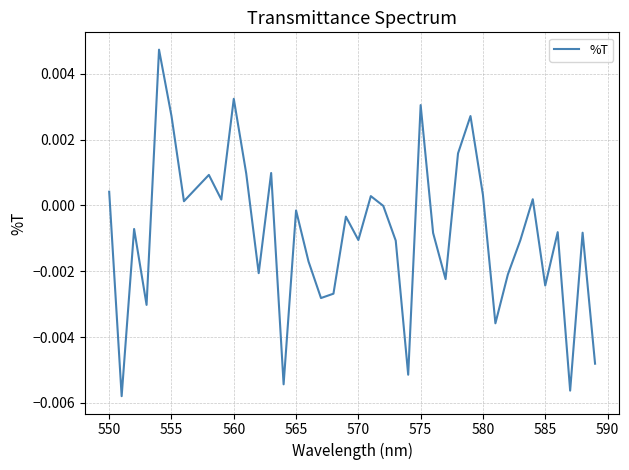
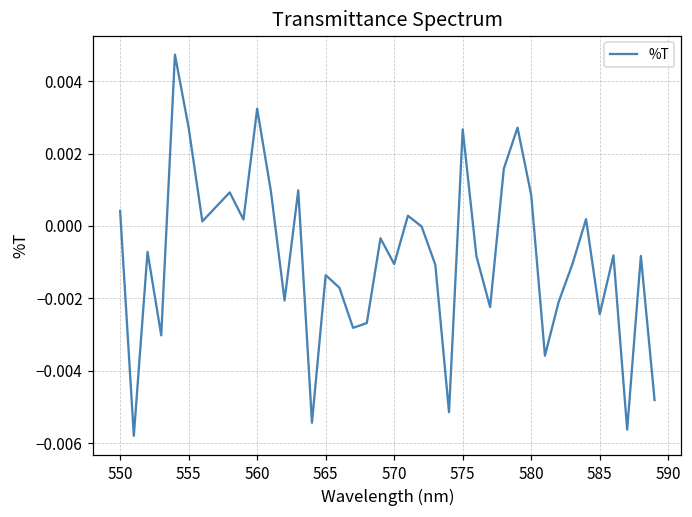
565: -0.0002 -> -0.0014
575: 0.0031 -> 0.0027
580: 0.0003 -> 0.0009
